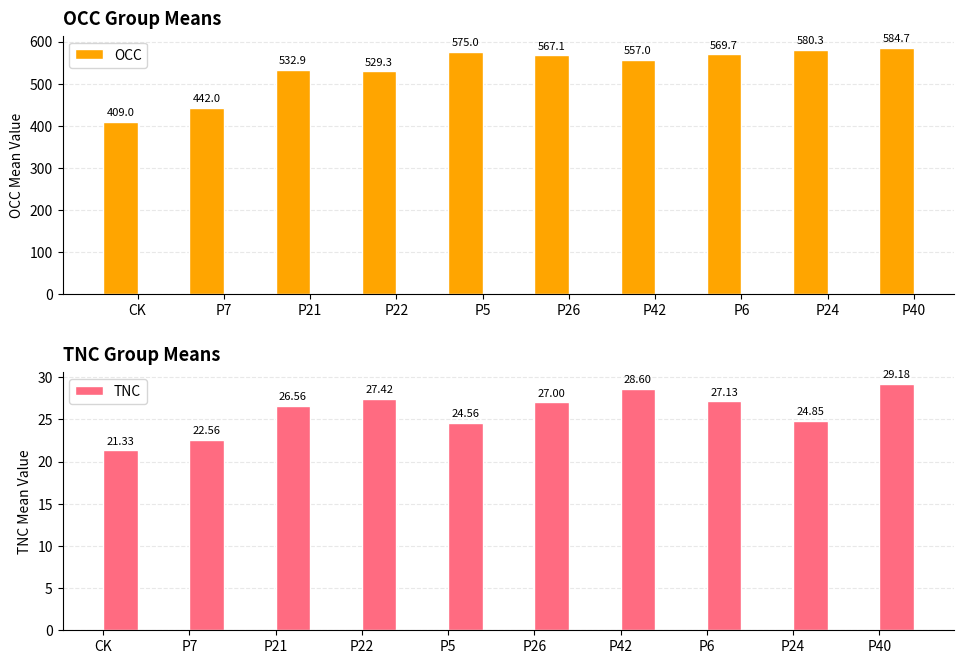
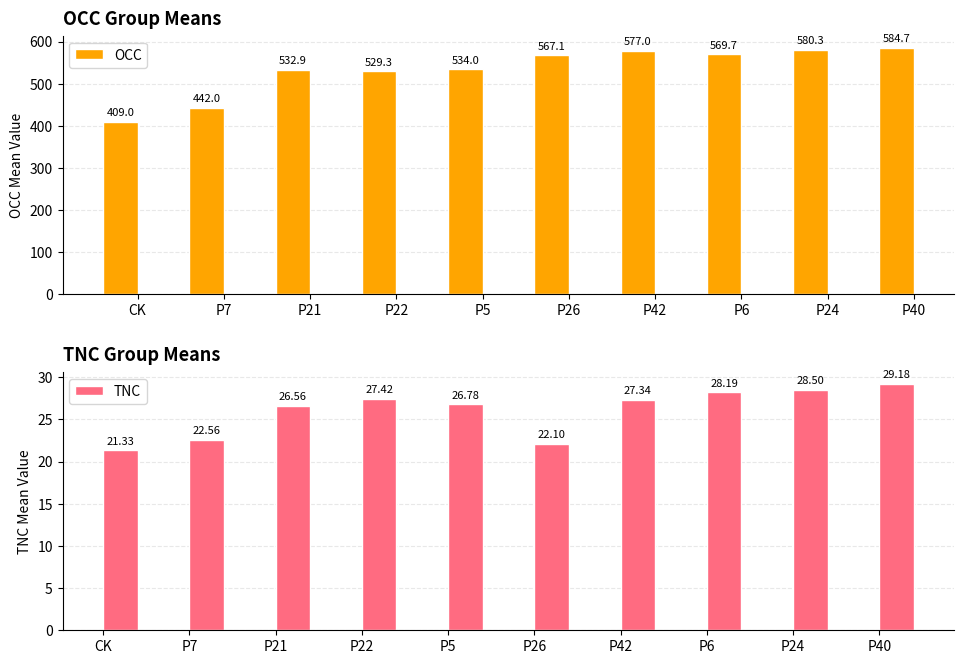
OCC Group Means, P5: 575.0 -> 534.0
OCC Group Means, P42: 557.0 -> 577.0
TNC Group Means, P5: 24.56 -> 26.78
TNC Group Means, P26: 27.00 -> 22.10
TNC Group Means, P42: 28.60 -> 27.34
TNC Group Means, P6: 27.13 -> 28.19
TNC Group Means, P24: 24.85 -> 28.50
